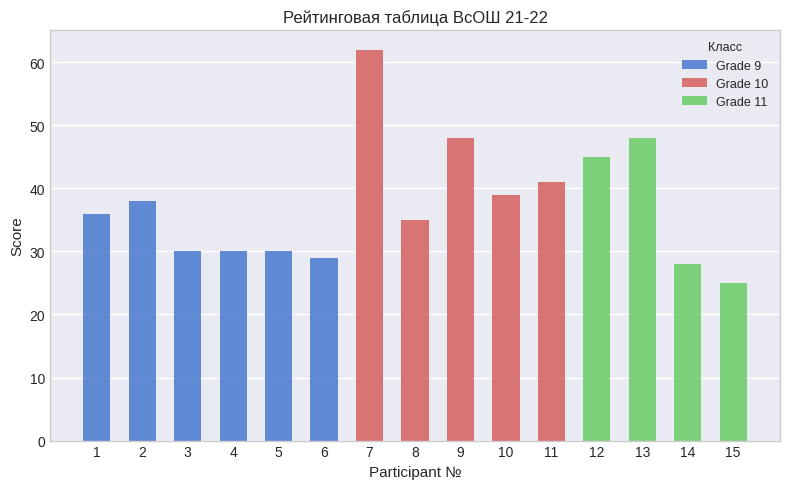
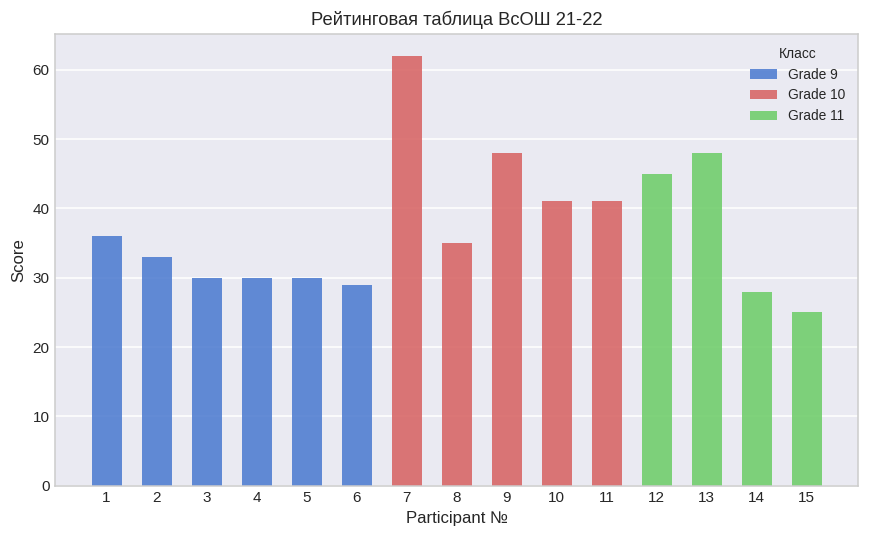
Grade 9, 2: 38 -> 33
Grade 10, 10: 39 -> 41
